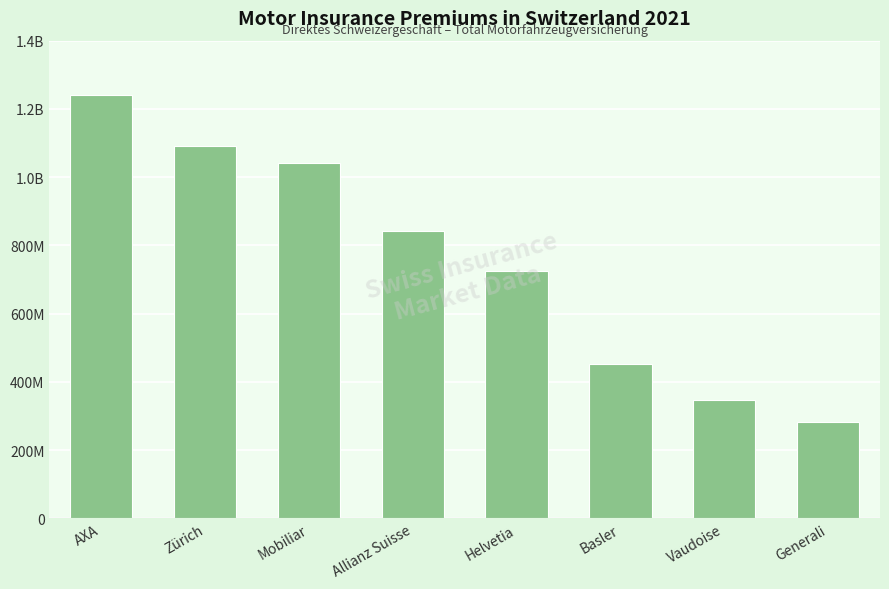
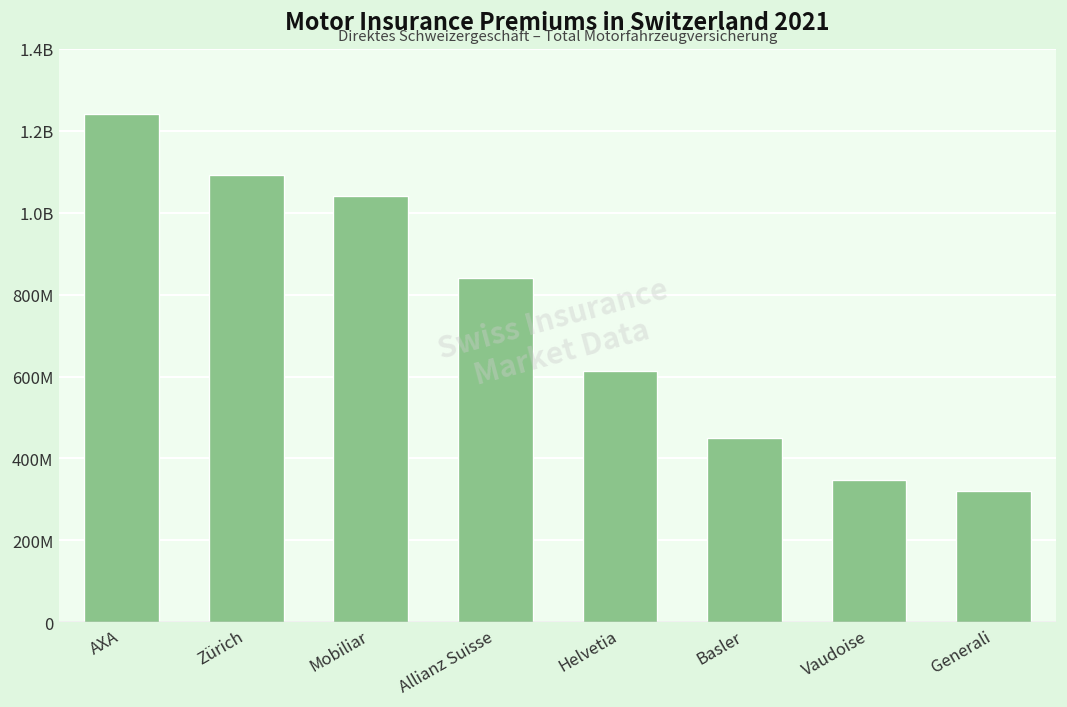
Helvetia: 720000000 -> 610000000
Generali: 280000000 -> 320000000
